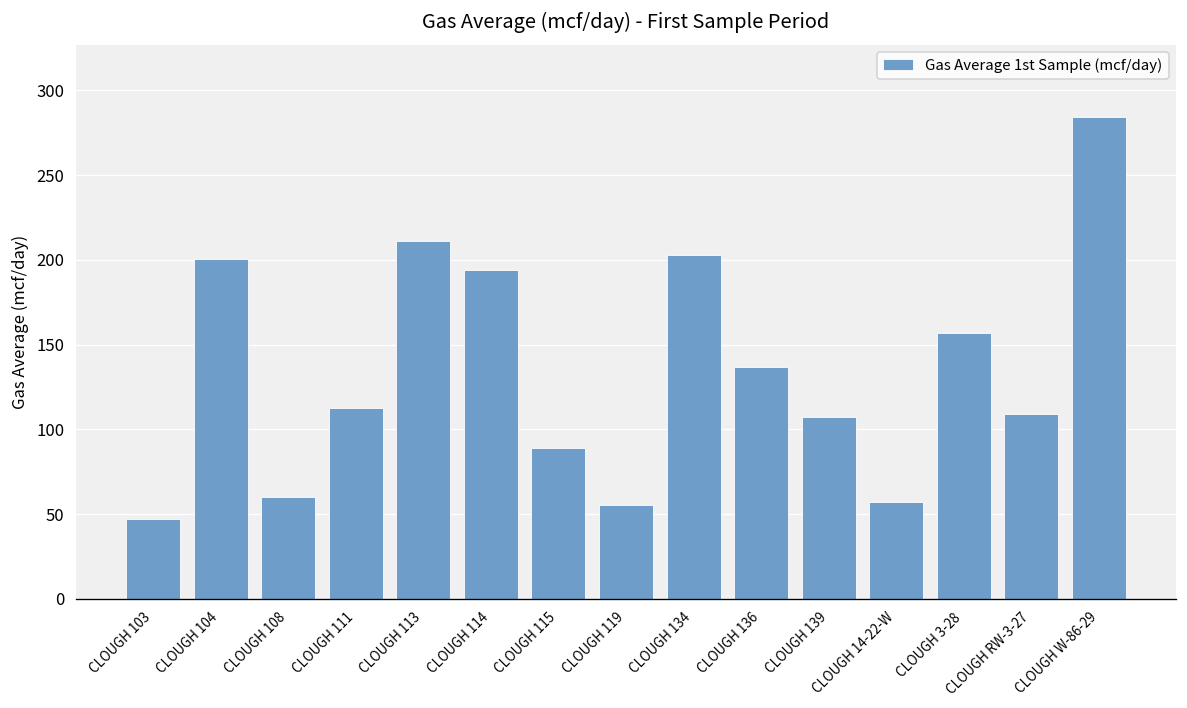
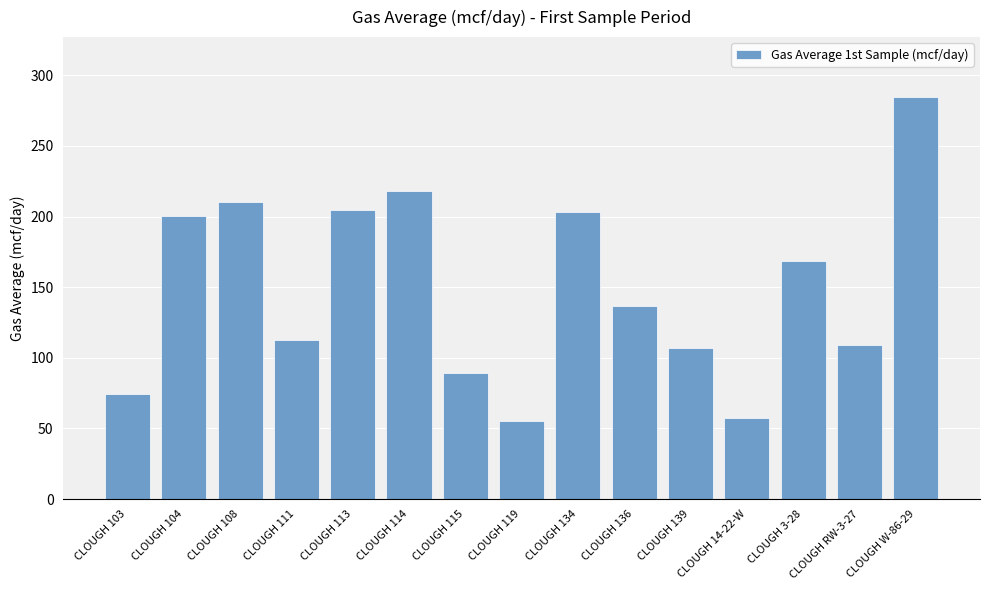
CLOUGH 103: 47 -> 75
CLOUGH 108: 60 -> 210
CLOUGH 113: 211 -> 205
CLOUGH 114: 194 -> 218
CLOUGH 3-28: 157 -> 169
